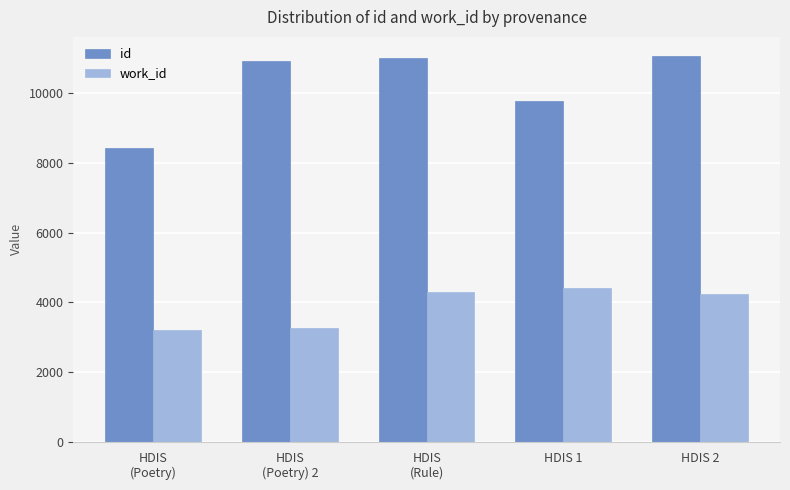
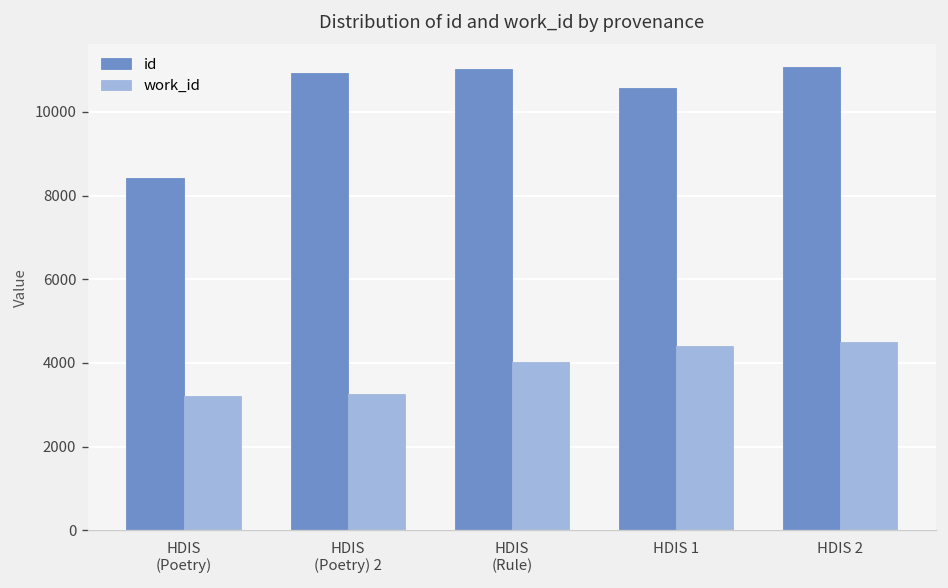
work_id, HDIS (Rule): 4300 -> 4000
id, HDIS 1: 9800 -> 10600
work_id, HDIS 2: 4300 -> 4500
